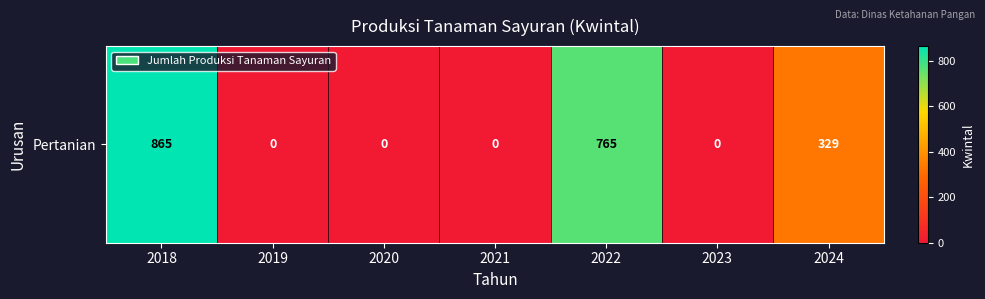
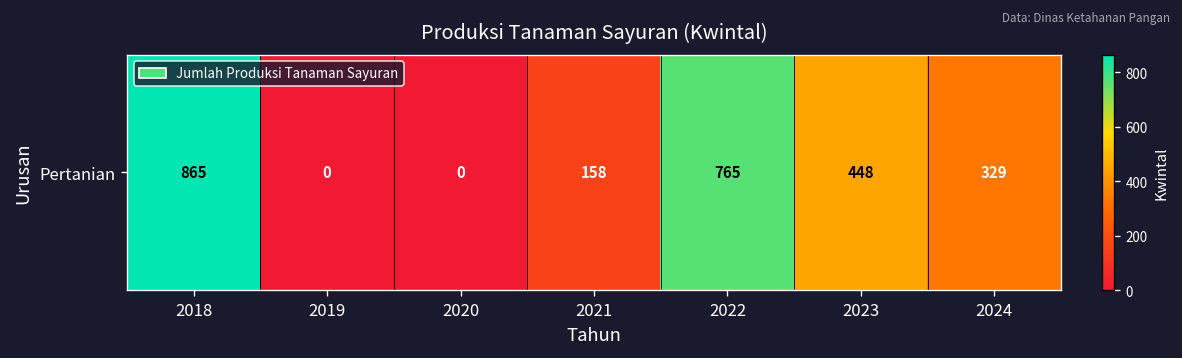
Pertanian, 2021: 0 -> 158
Pertanian, 2023: 0 -> 448
